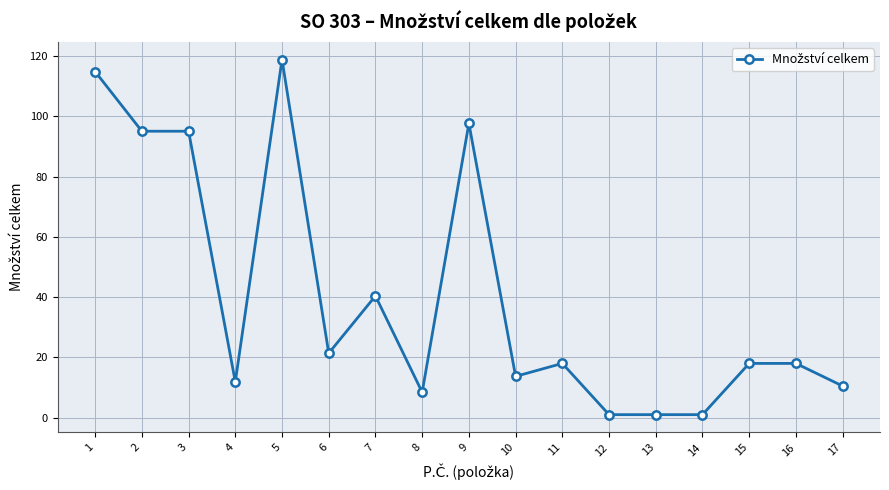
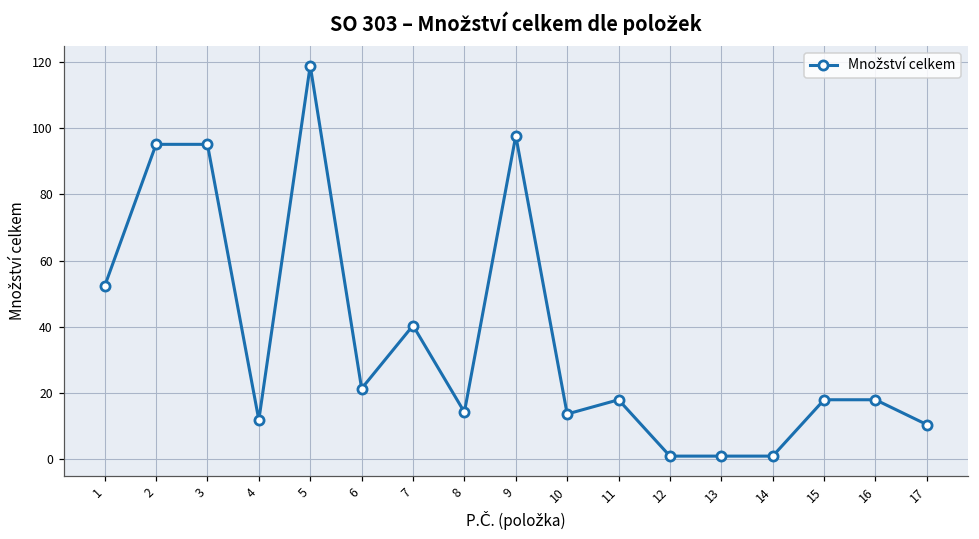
1: 115 -> 52
8: 8 -> 14
